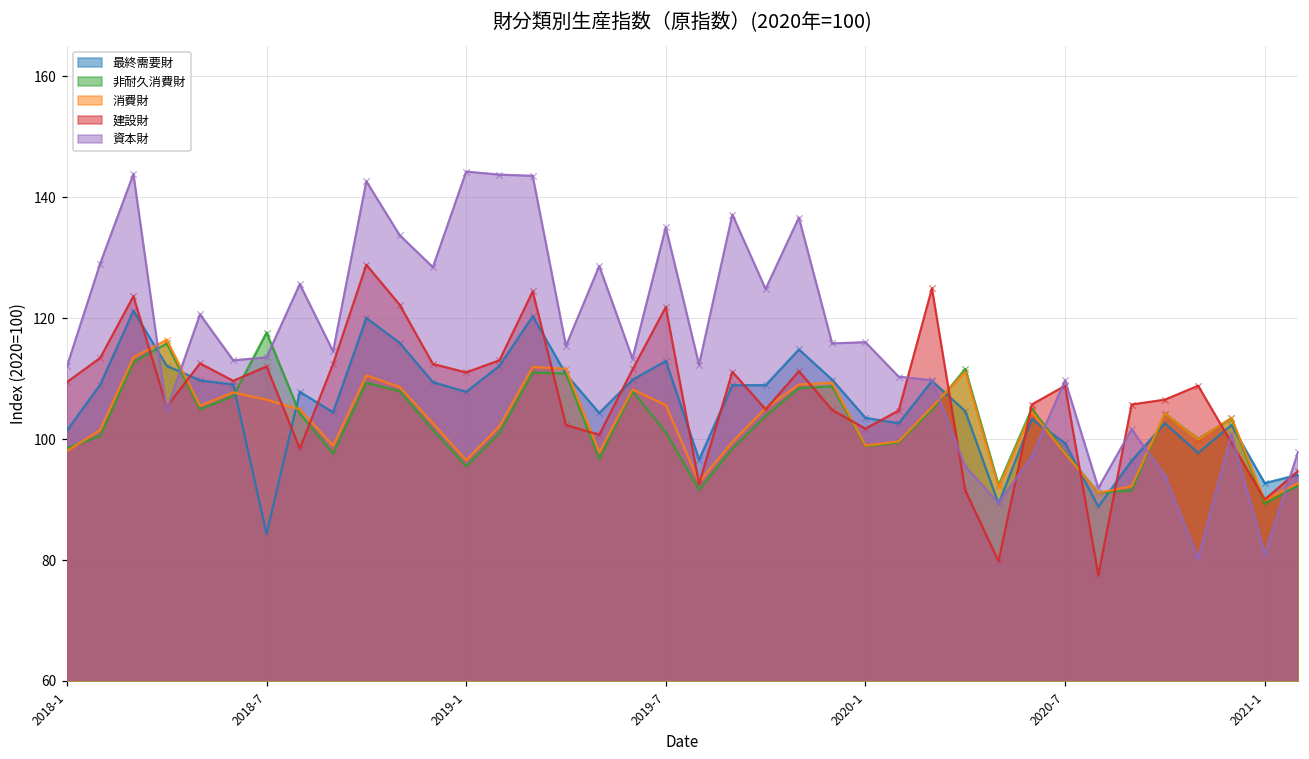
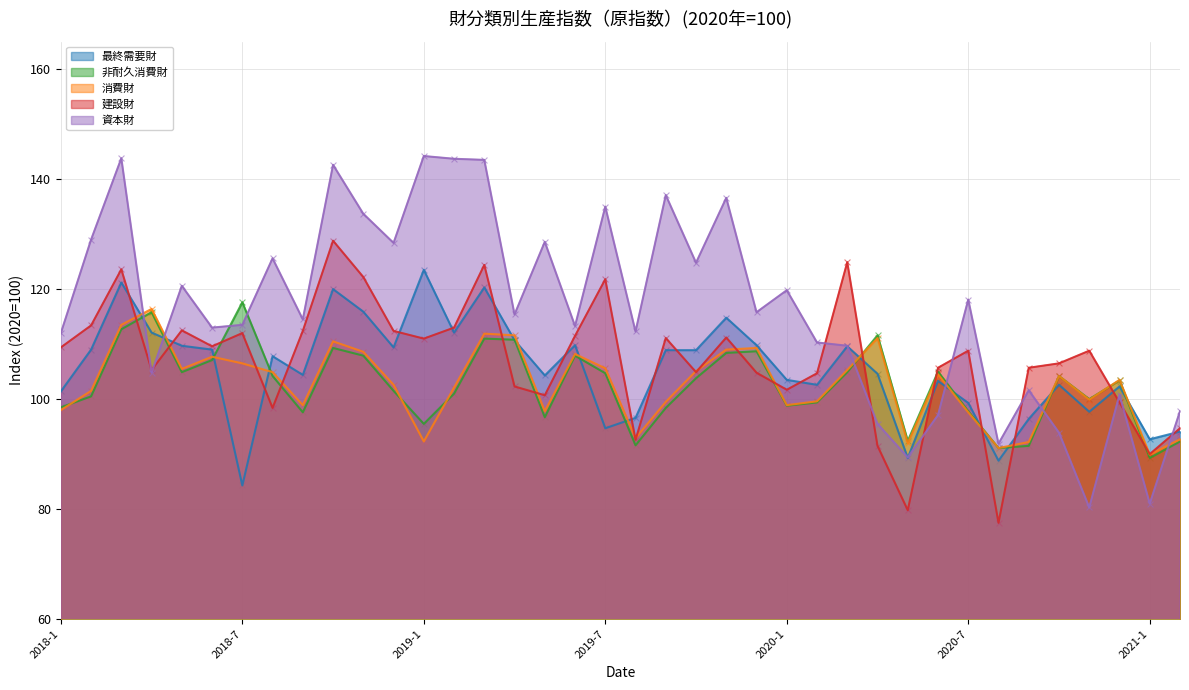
最終需要財, 2019-1: 108 -> 124
消費財, 2019-1: 97 -> 92
最終需要財, 2019-7: 113 -> 95
非耐久消費財, 2019-7: 101 -> 105
資本財, 2020-1: 116 -> 120
資本財, 2020-7: 110 -> 118
